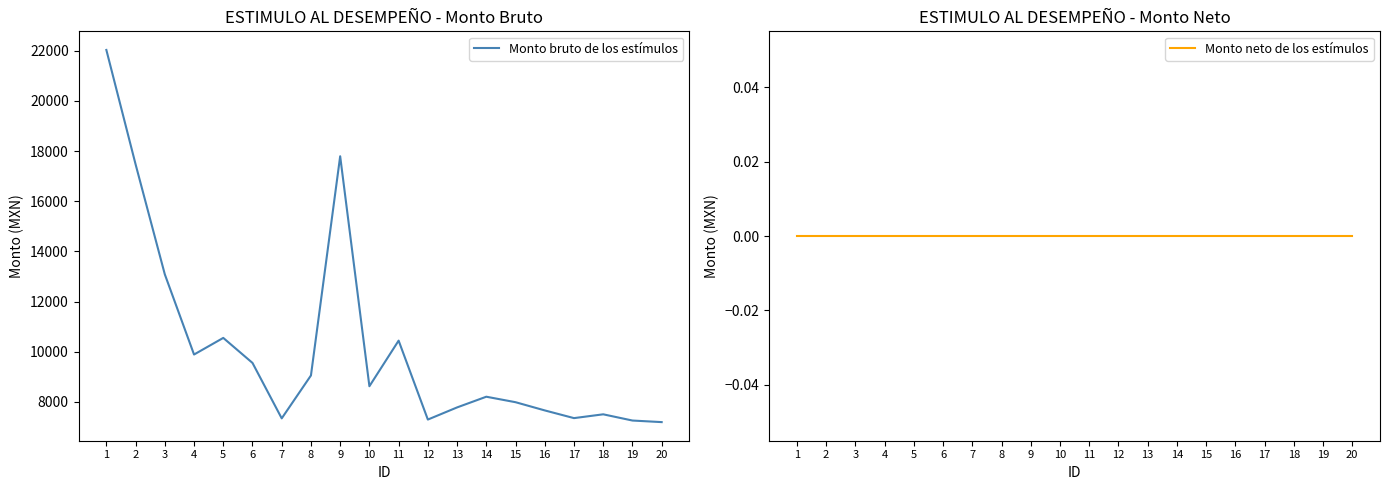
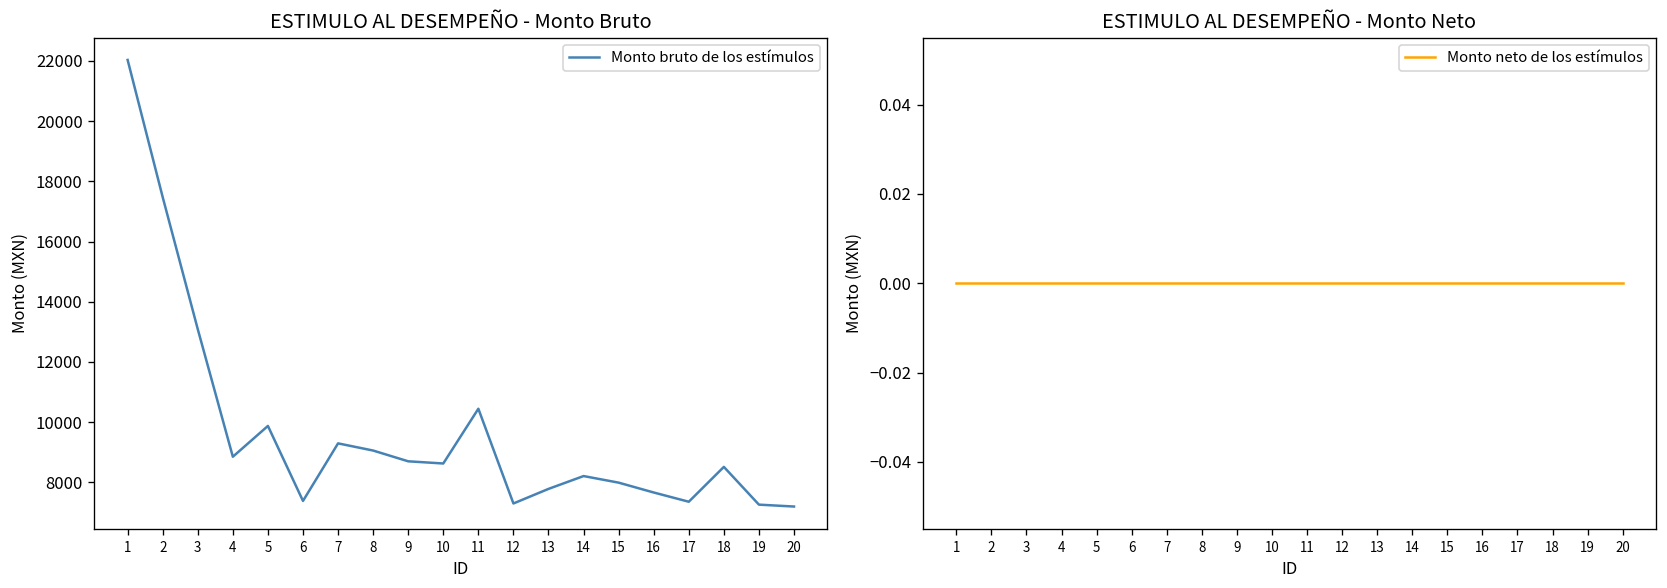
ESTIMULO AL DESEMPEÑO - Monto Bruto, 4: 9900 -> 8900
ESTIMULO AL DESEMPEÑO - Monto Bruto, 5: 10600 -> 9900
ESTIMULO AL DESEMPEÑO - Monto Bruto, 6: 9600 -> 7400
ESTIMULO AL DESEMPEÑO - Monto Bruto, 7: 7300 -> 9300
ESTIMULO AL DESEMPEÑO - Monto Bruto, 9: 17800 -> 8700
ESTIMULO AL DESEMPEÑO - Monto Bruto, 18: 7500 -> 8500
